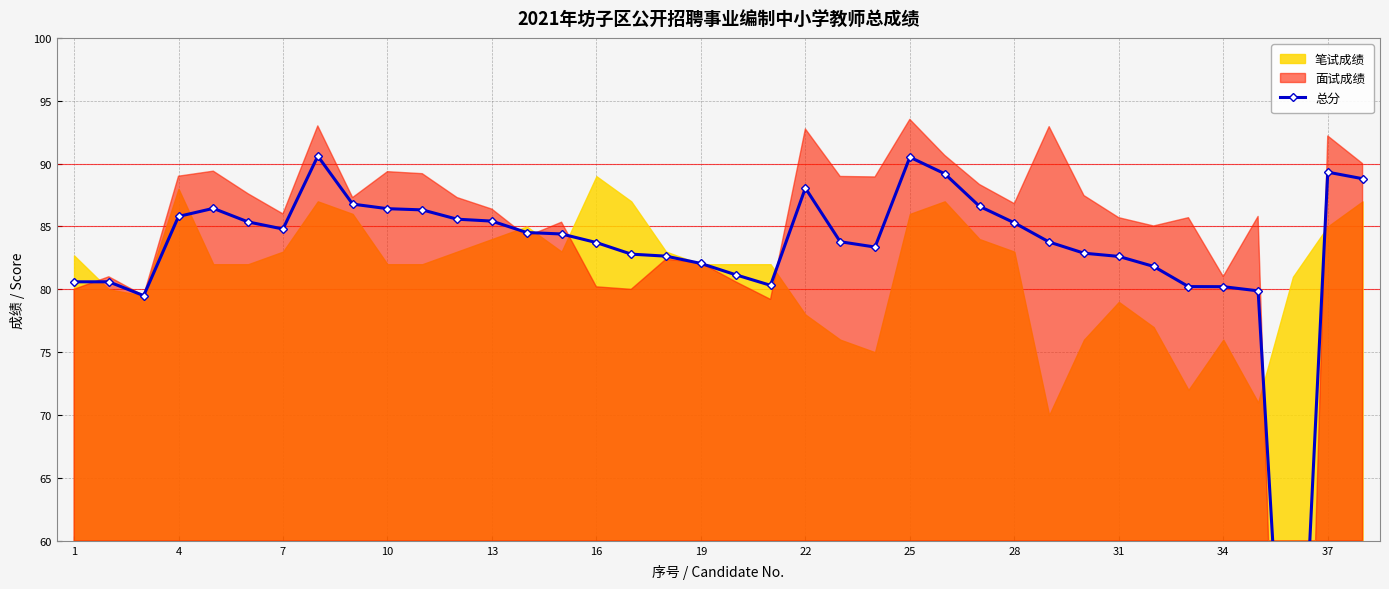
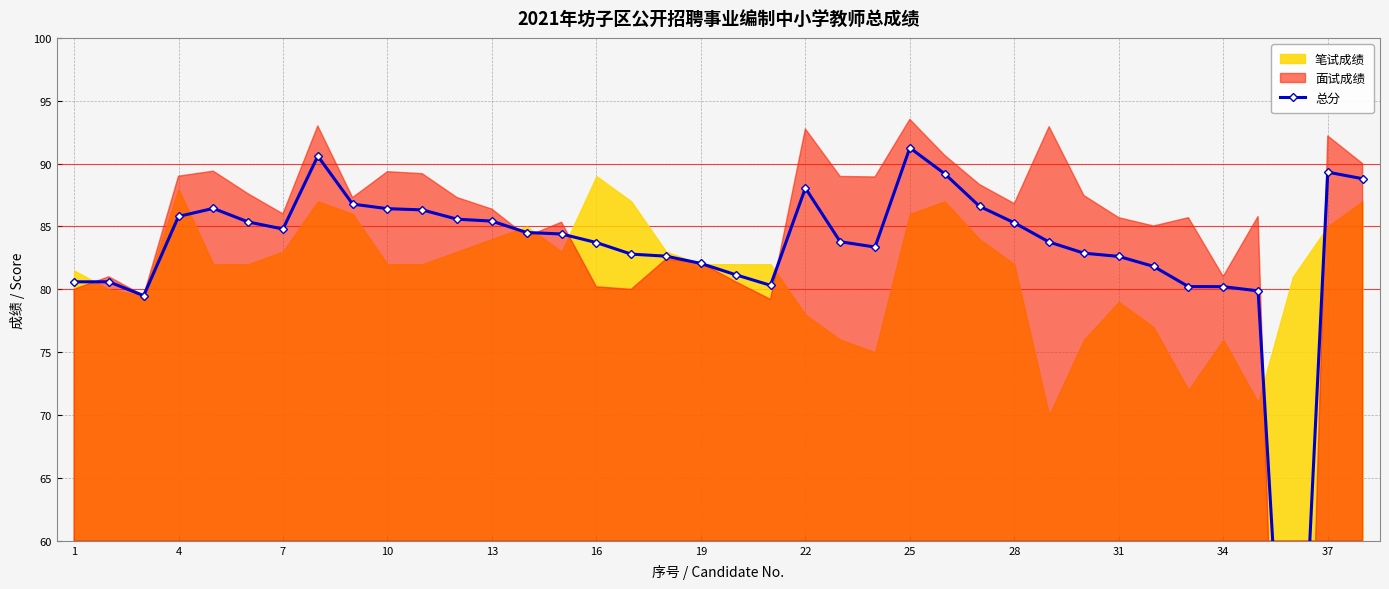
笔试成绩, 1: 82.7 -> 81.5
总分, 25: 90.5 -> 91.3
笔试成绩, 28: 83 -> 82
